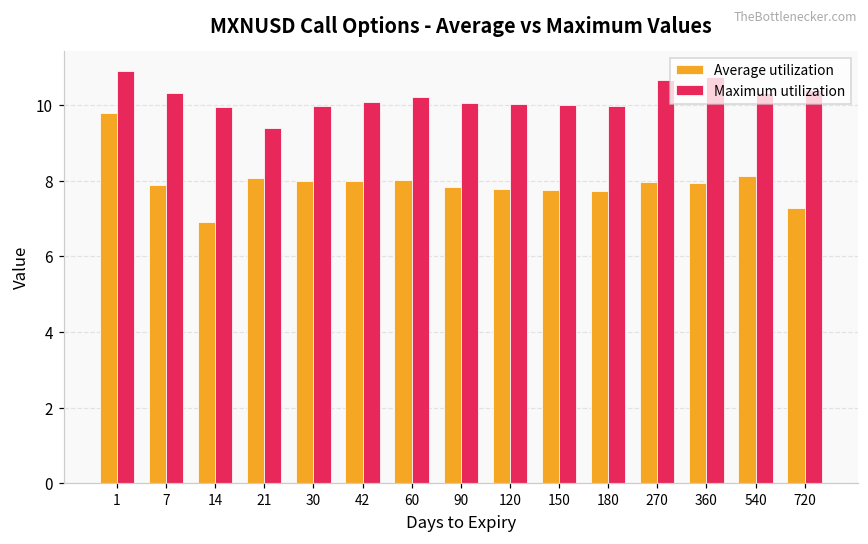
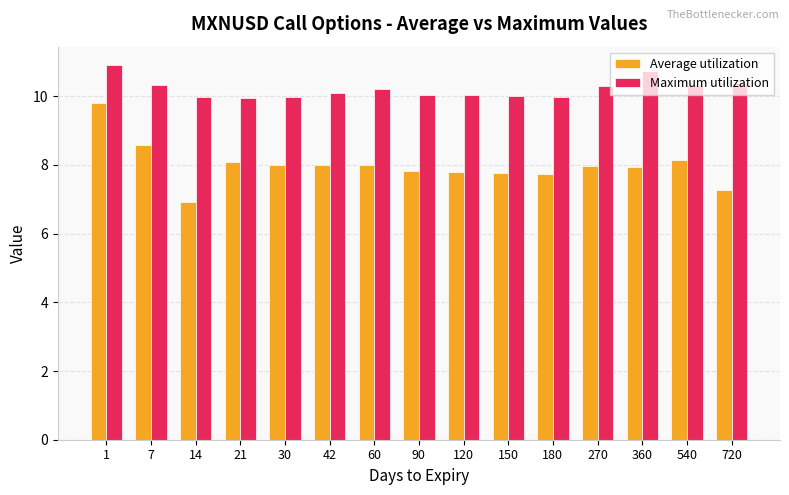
Average utilization, 7: 7.9 -> 8.6
Maximum utilization, 21: 9.4 -> 9.9
Maximum utilization, 270: 10.7 -> 10.3
